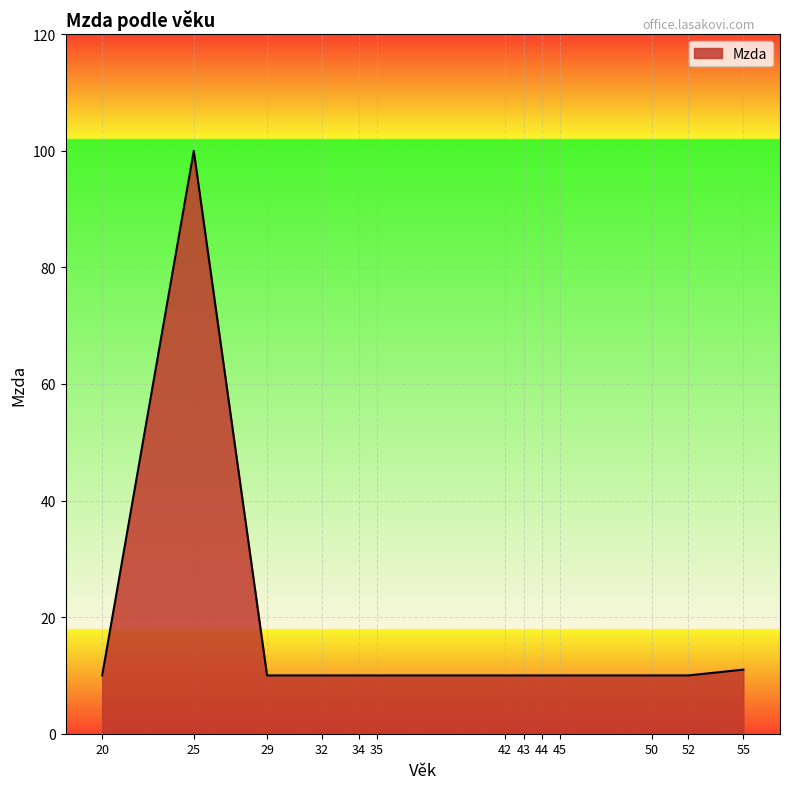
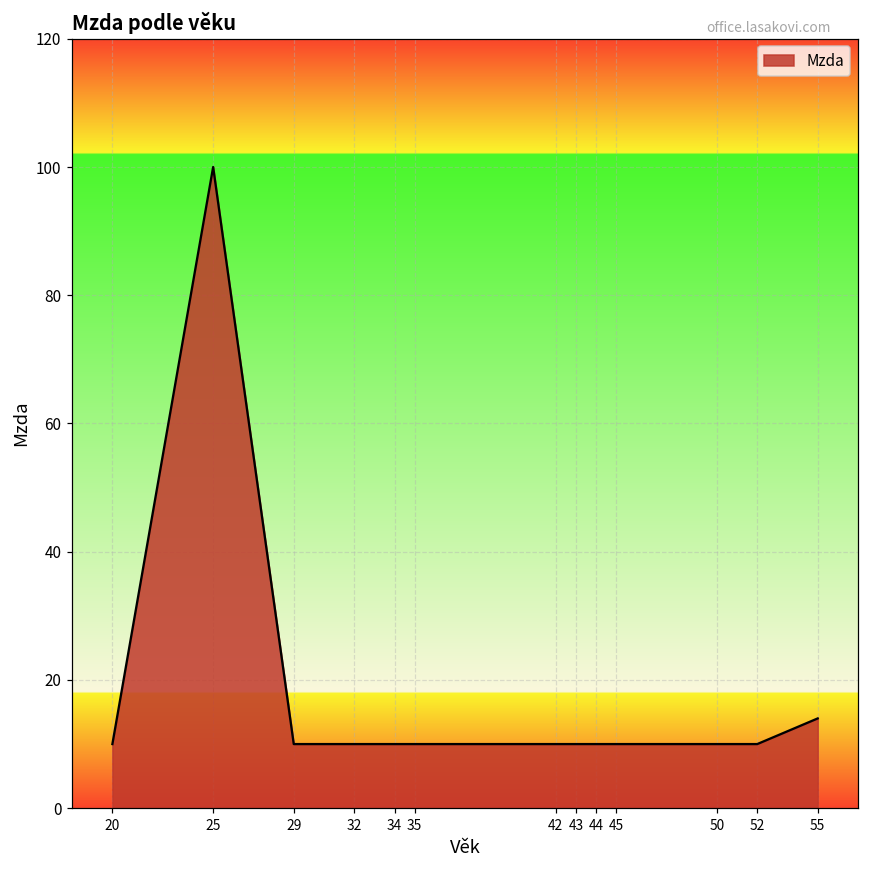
55: 11 -> 14
